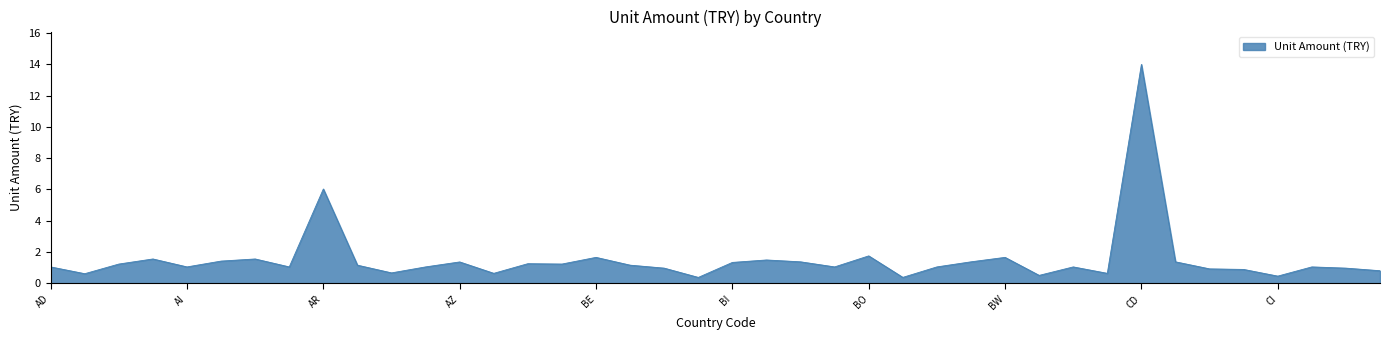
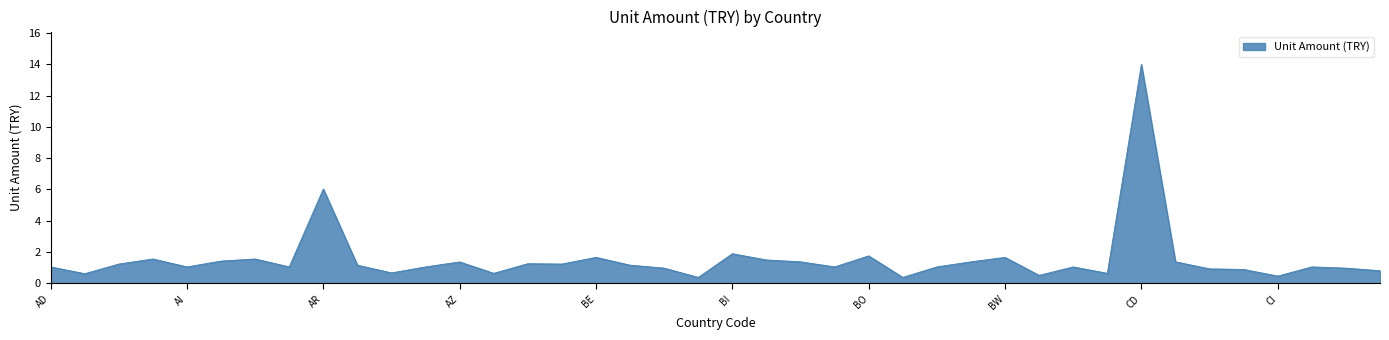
BI: 1.3 -> 1.9
